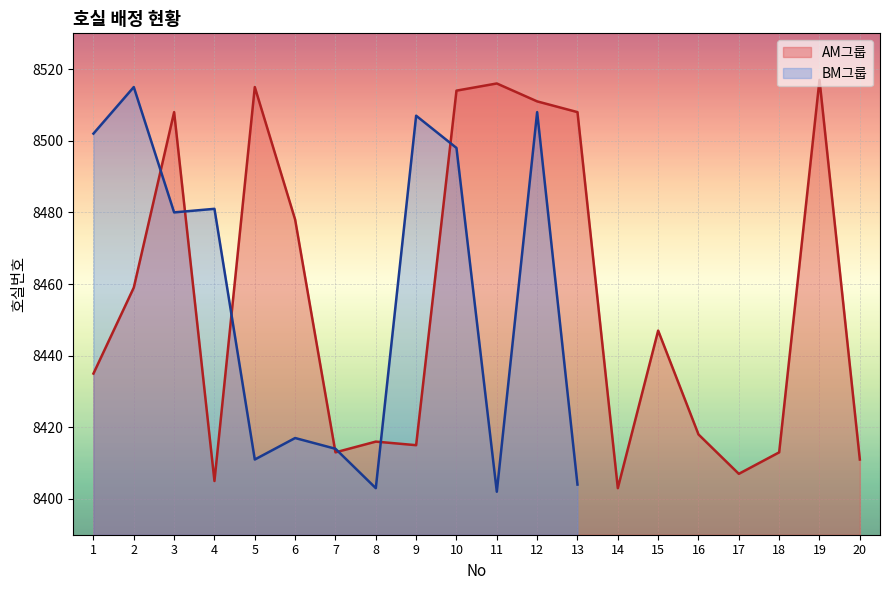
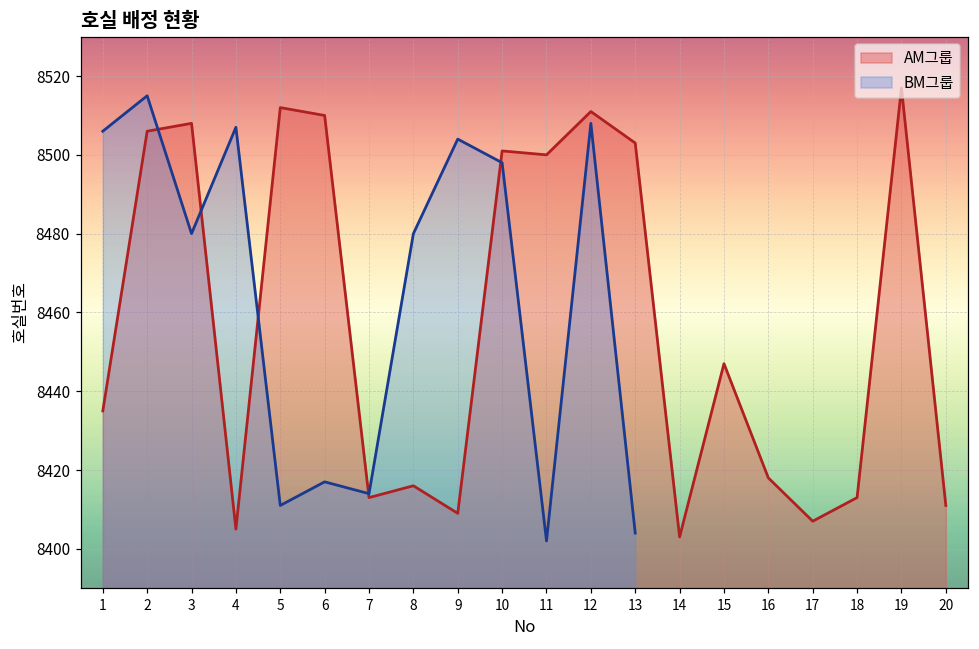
BM그룹, 1: 8502 -> 8506
AM그룹, 2: 8459 -> 8506
BM그룹, 4: 8481 -> 8507
AM그룹, 5: 8515 -> 8512
AM그룹, 6: 8478 -> 8510
BM그룹, 8: 8403 -> 8480
AM그룹, 9: 8415 -> 8409
BM그룹, 9: 8507 -> 8504
AM그룹, 10: 8514 -> 8501
AM그룹, 11: 8516 -> 8500
AM그룹, 13: 8508 -> 8503
